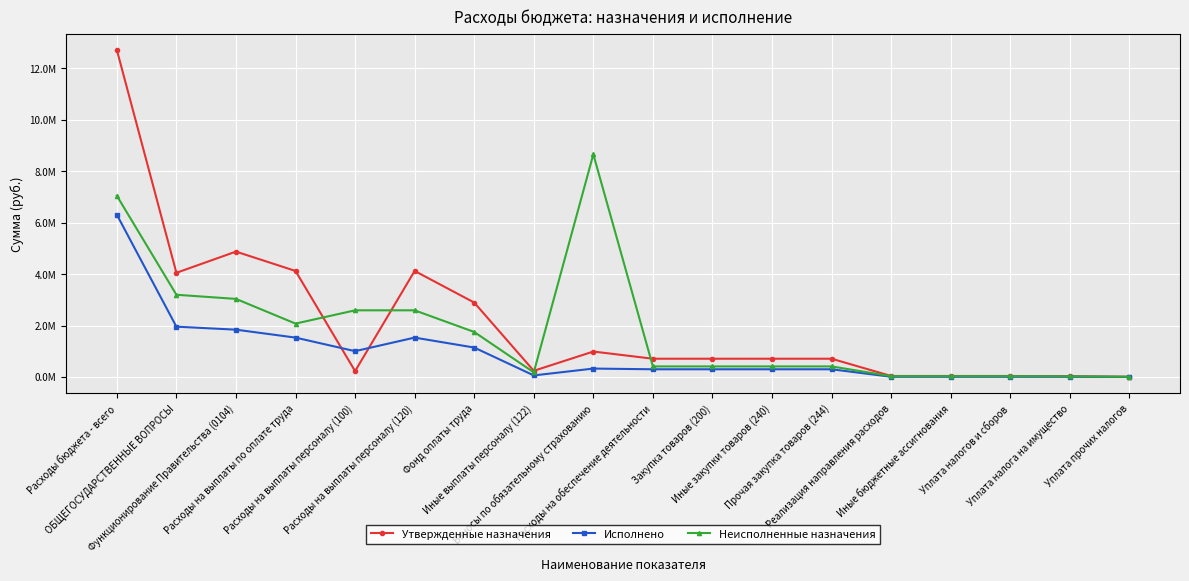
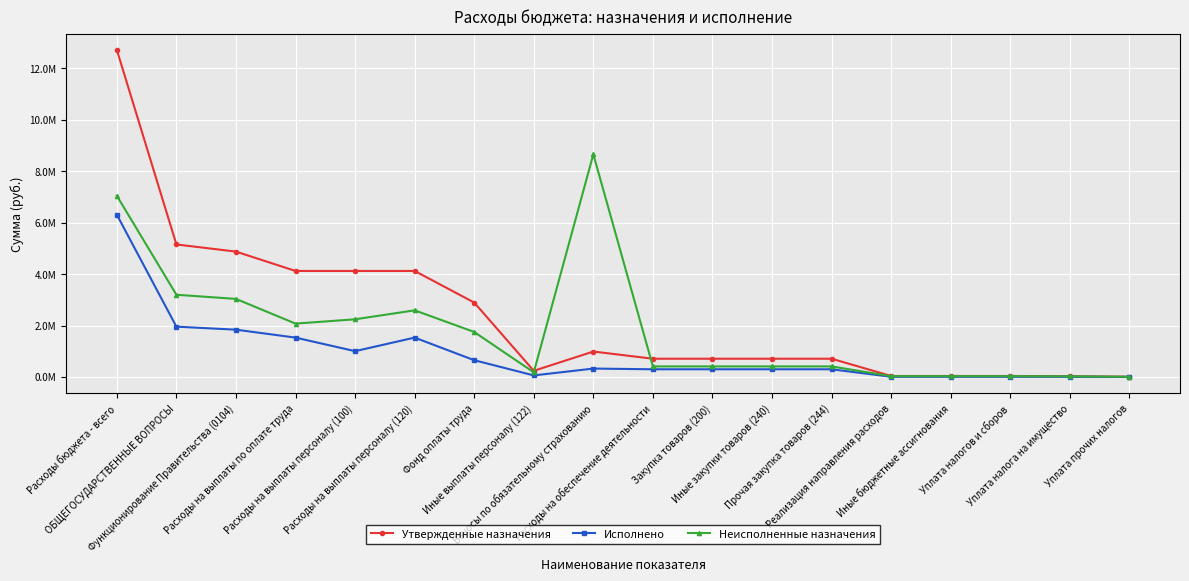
Утвержденные назначения, ОБЩЕГОСУДАРСТВЕННЫЕ ВОПРОСЫ: 4000000 -> 5200000
Утвержденные назначения, Расходы на выплаты персоналу (100): 200000 -> 4100000
Неисполненные назначения, Расходы на выплаты персоналу (100): 2600000 -> 2200000
Исполнено, Фонд оплаты труда: 1100000 -> 700000
